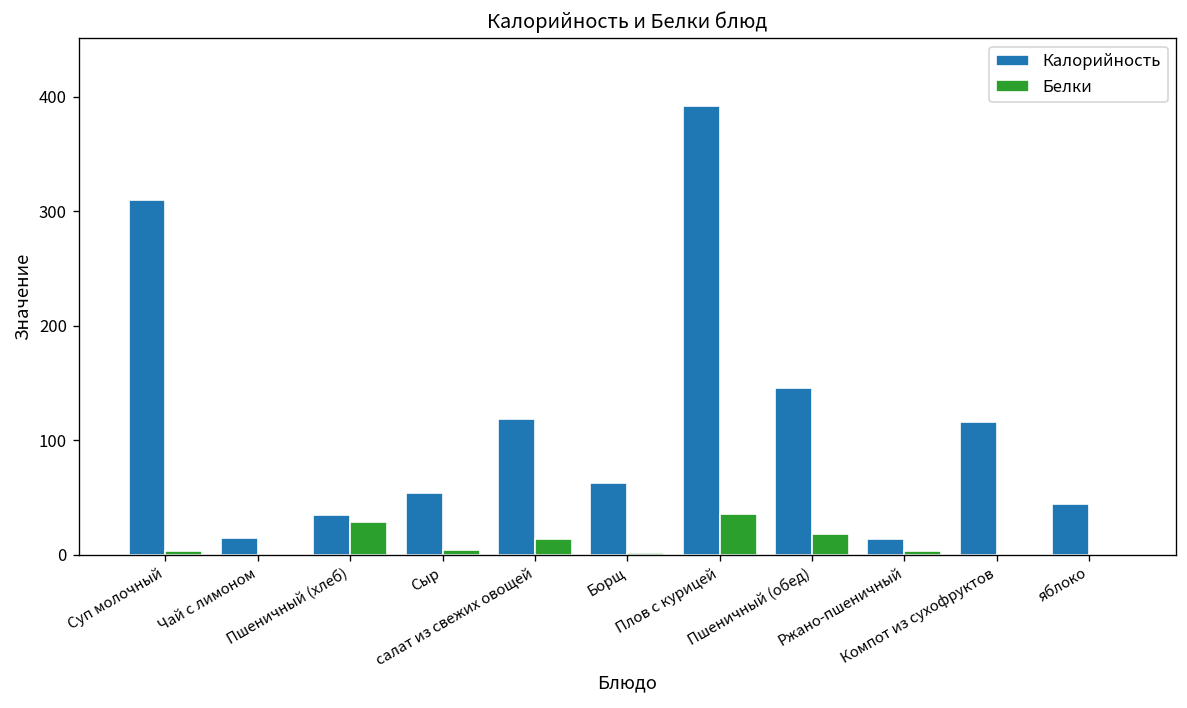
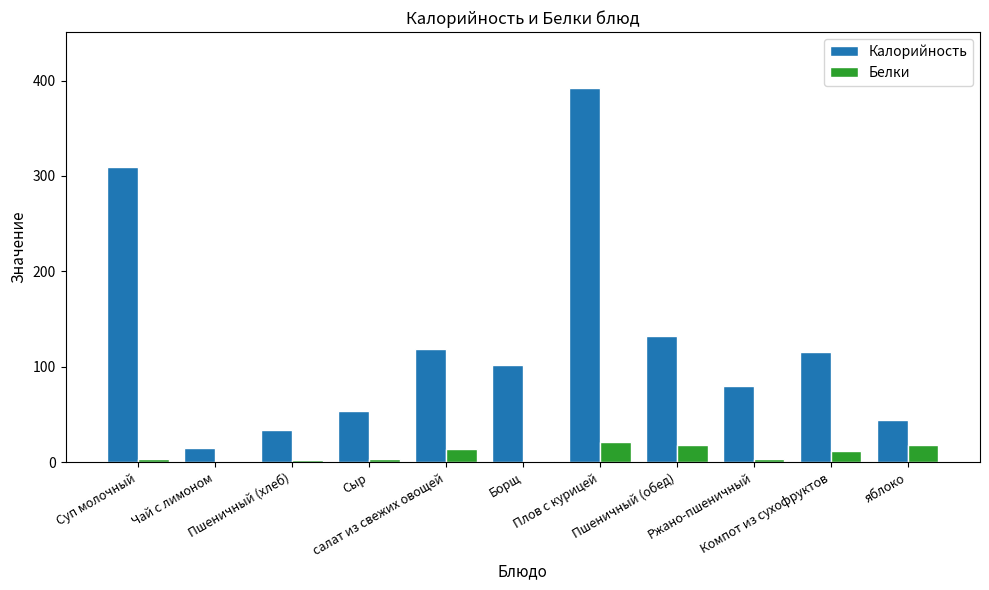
Белки, Пшеничный (хлеб): 30 -> 0
Калорийность, Борщ: 60 -> 100
Белки, Плов с курицей: 40 -> 20
Калорийность, Пшеничный (обед): 150 -> 130
Калорийность, Ржано-пшеничный: 10 -> 80
Белки, Компот из сухофруктов: 0 -> 10
Белки, яблоко: 0 -> 20
